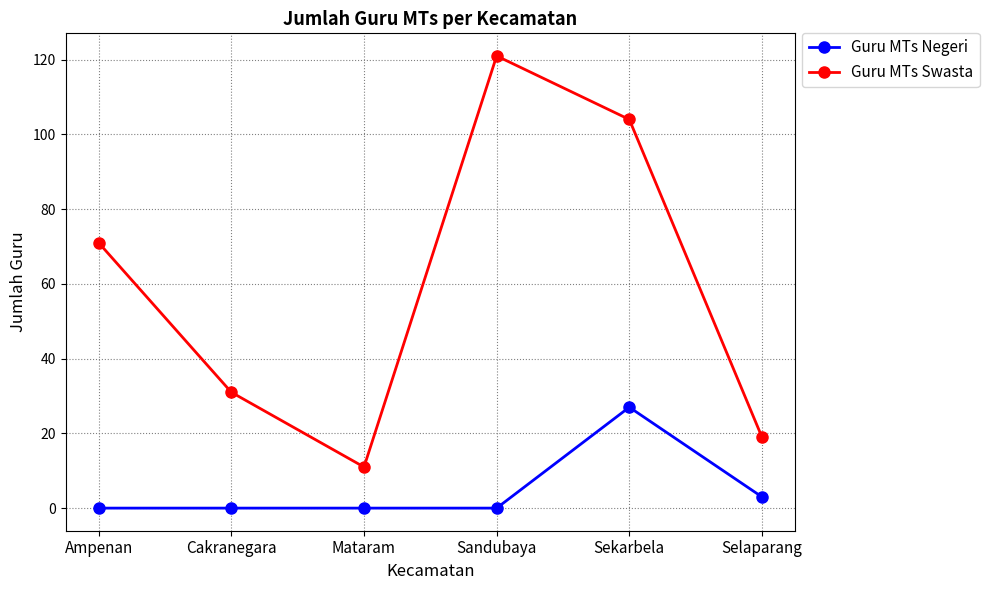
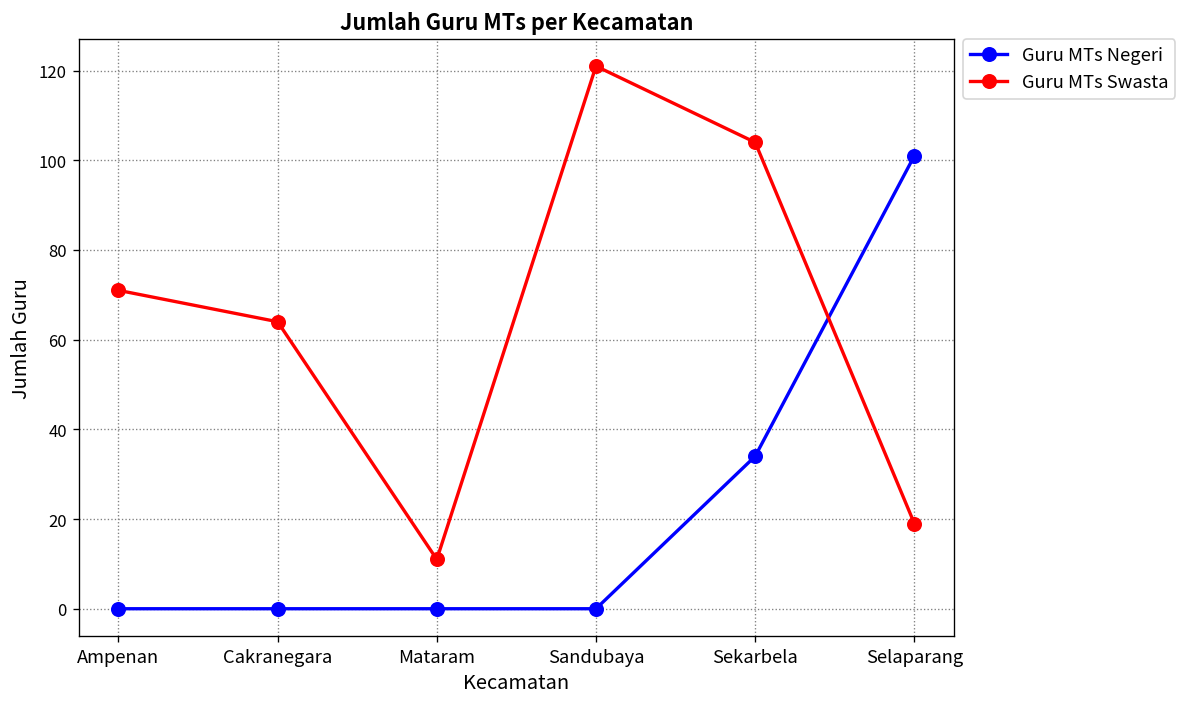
Guru MTs Swasta, Cakranegara: 31 -> 64
Guru MTs Negeri, Sekarbela: 27 -> 34
Guru MTs Negeri, Selaparang: 3 -> 101
